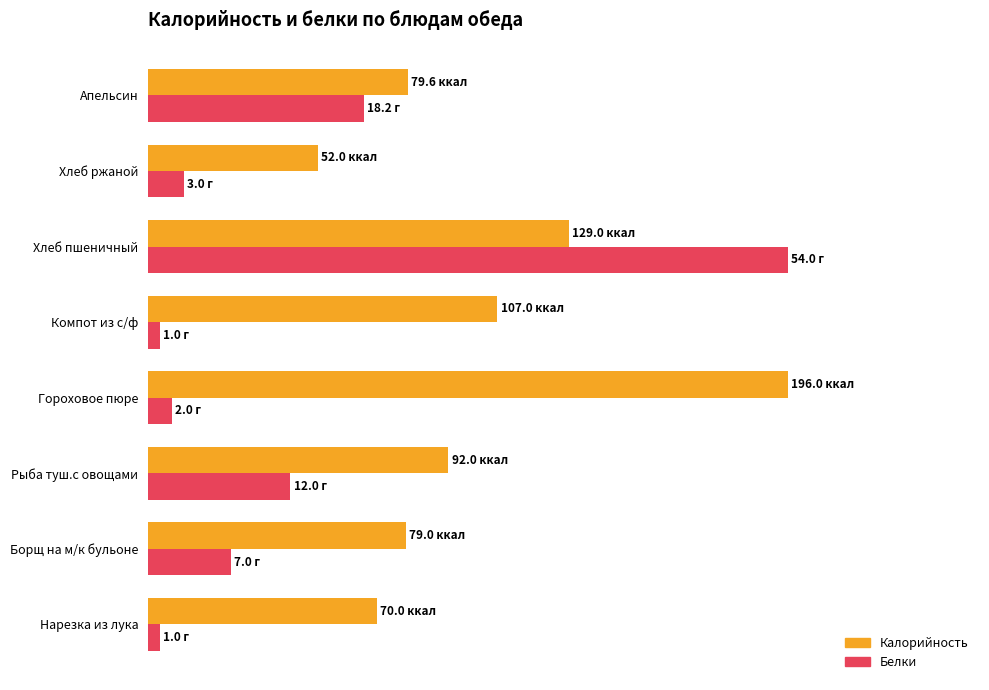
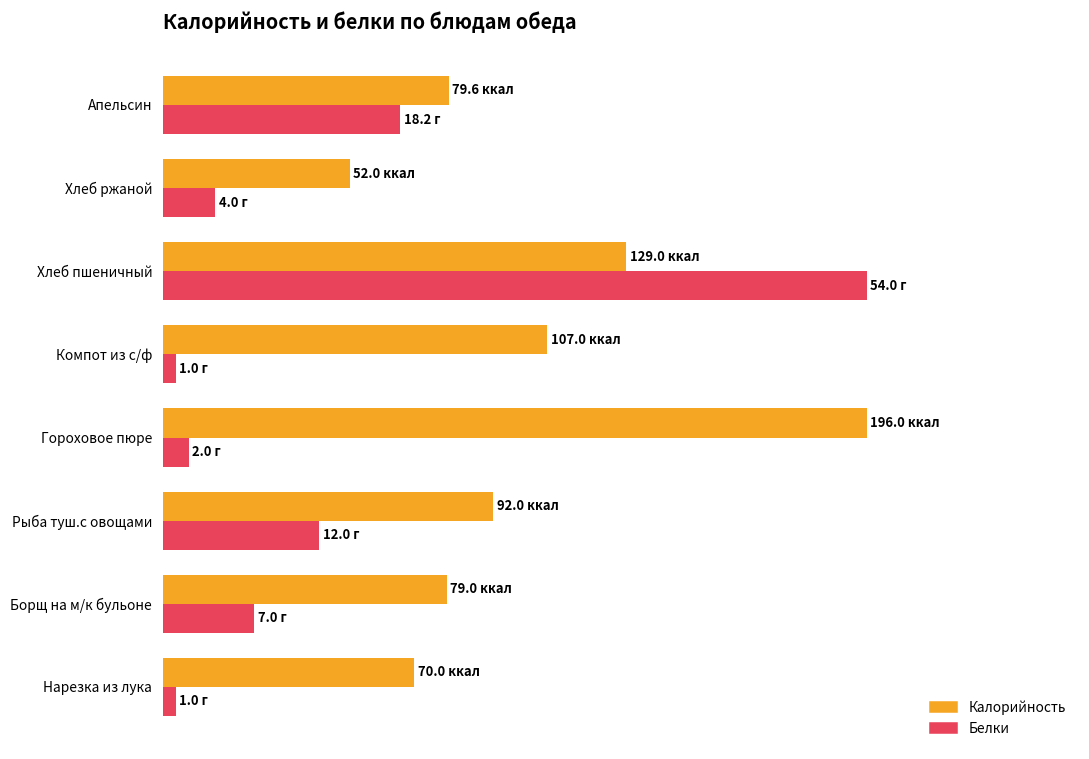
Белки, Хлеб ржаной: 3.0 -> 4.0
